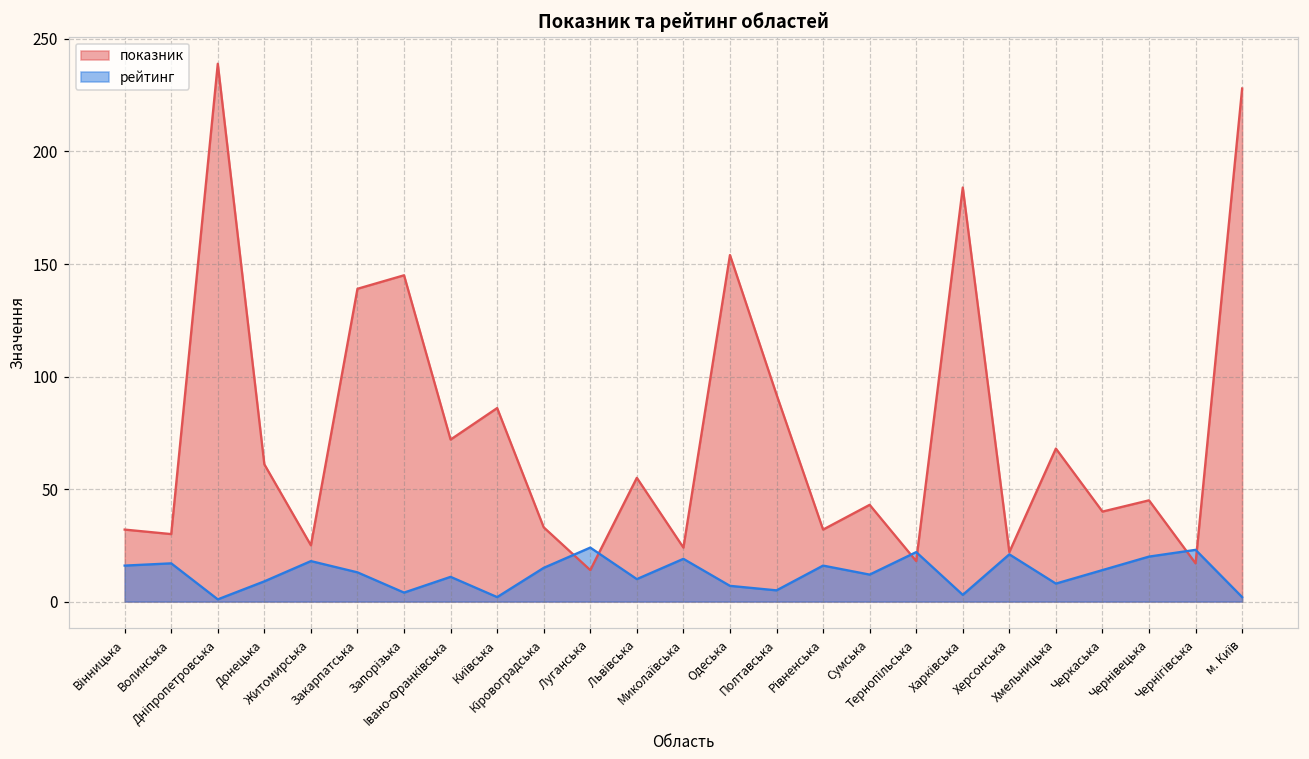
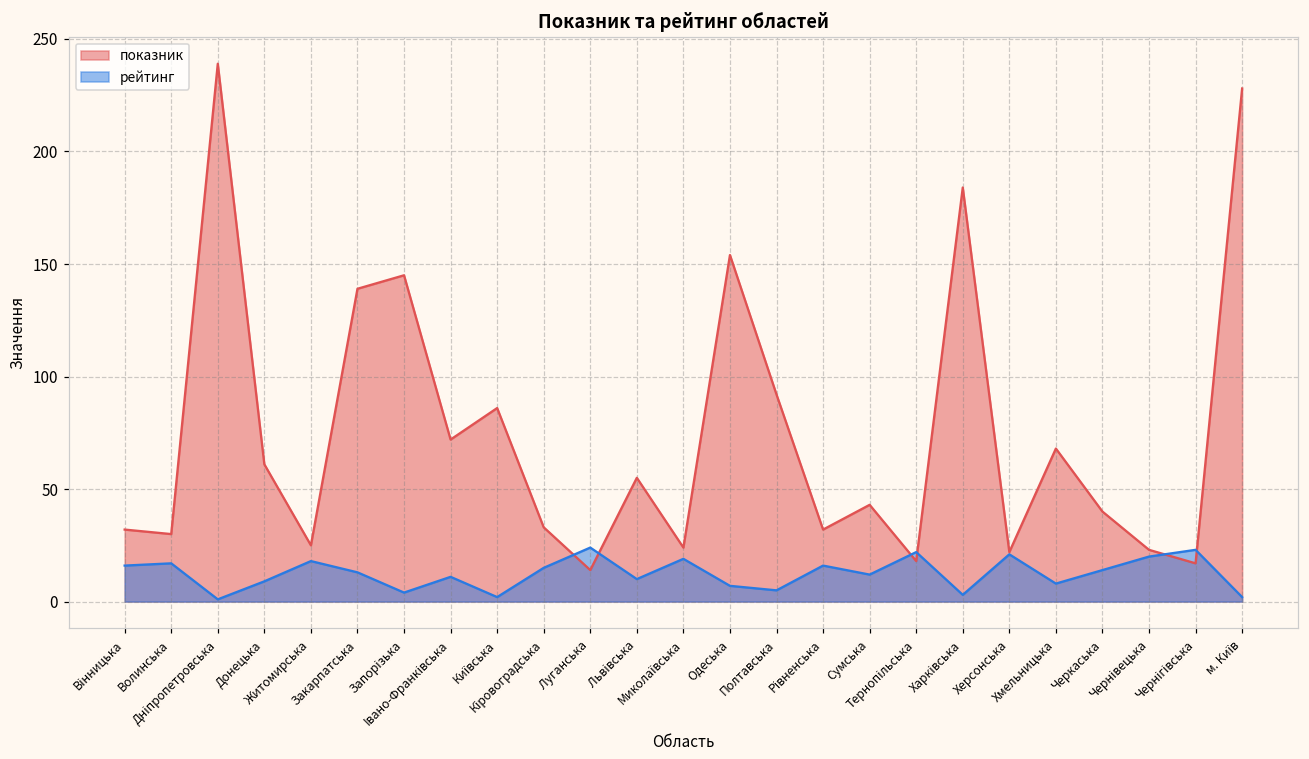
показник, Чернівецька: 45 -> 23
